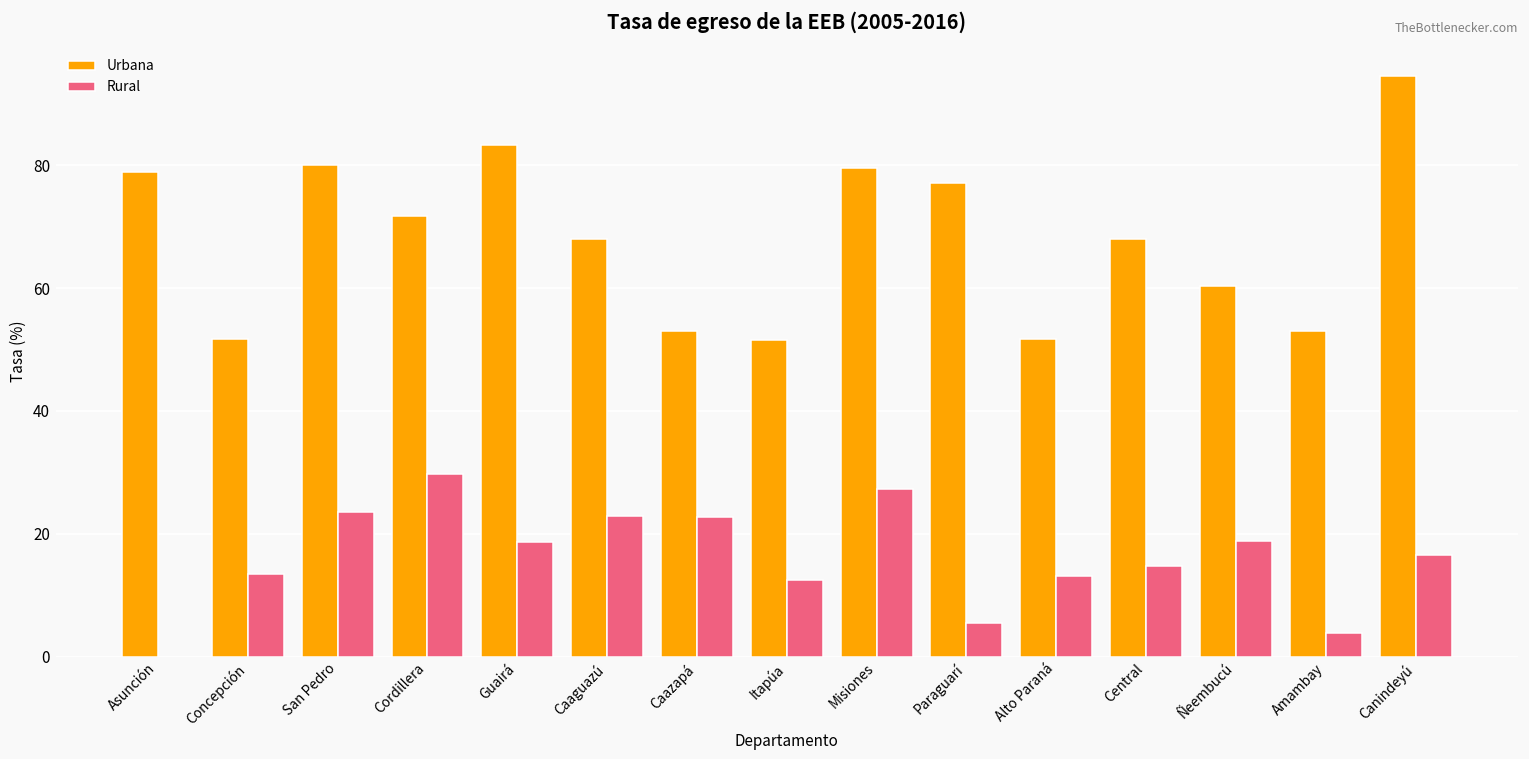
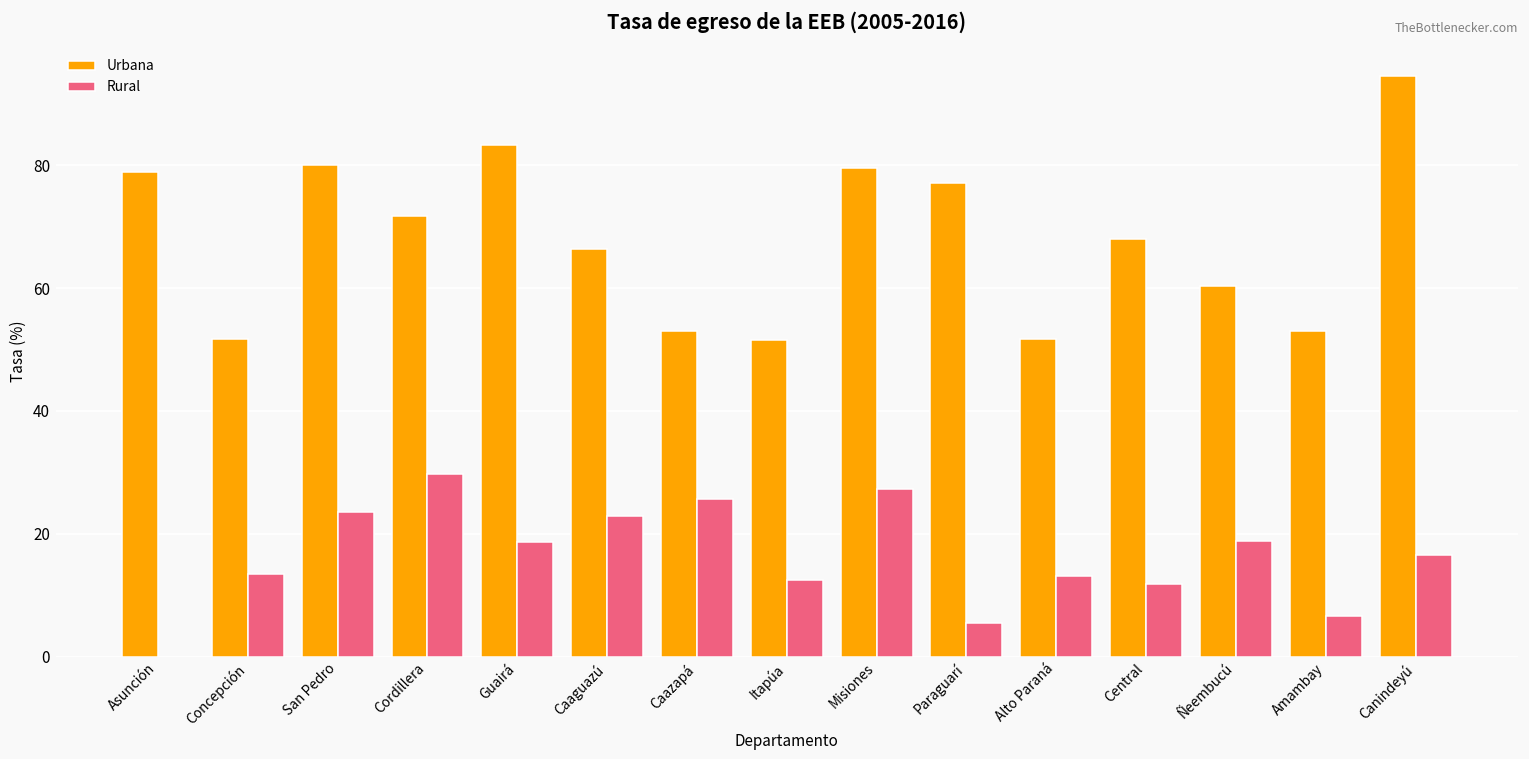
Urbana, Caaguazú: 68 -> 66
Rural, Caazapá: 23 -> 26
Rural, Central: 15 -> 12
Rural, Amambay: 4 -> 7
